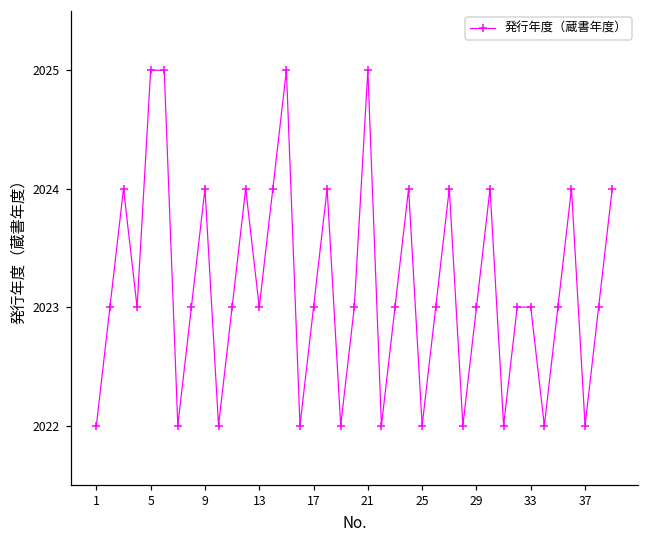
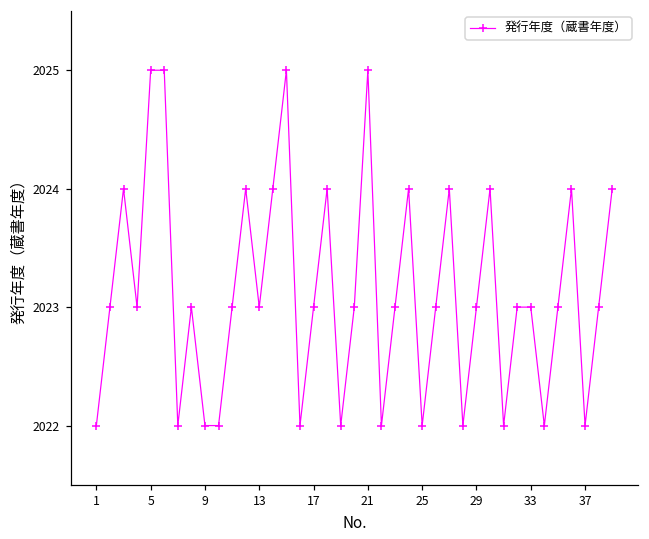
9: 2024 -> 2022
